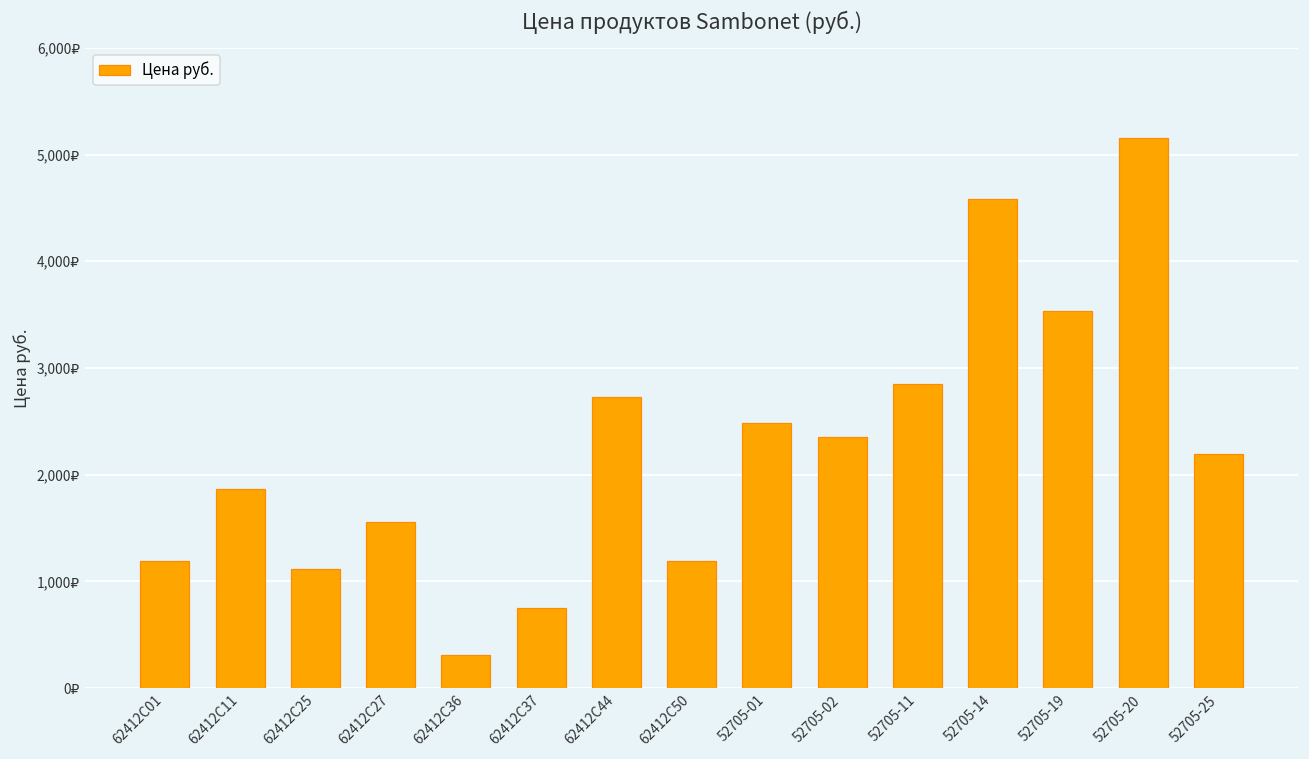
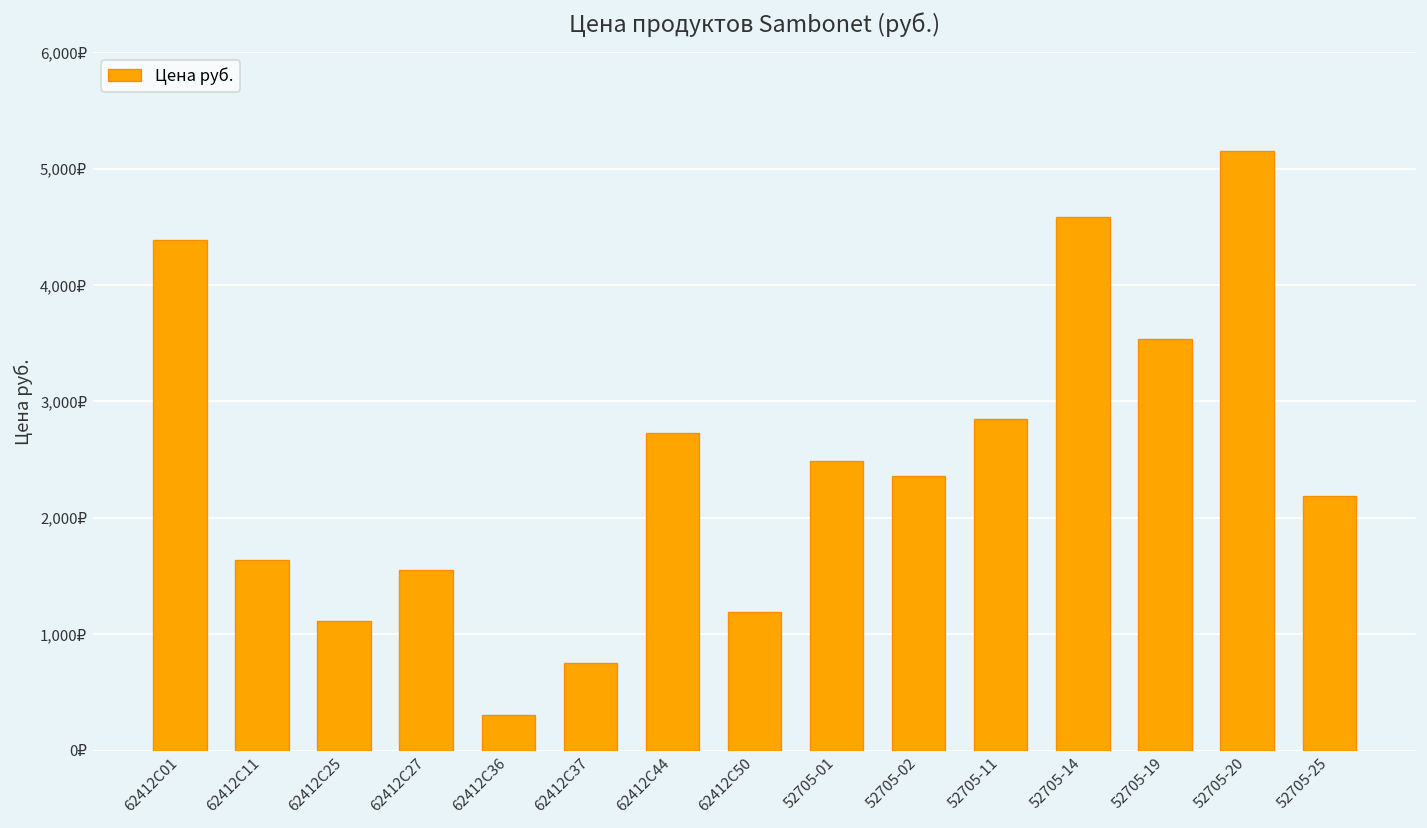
62412C01: 1,200₽ -> 4,400₽
62412C11: 1,900₽ -> 1,600₽
